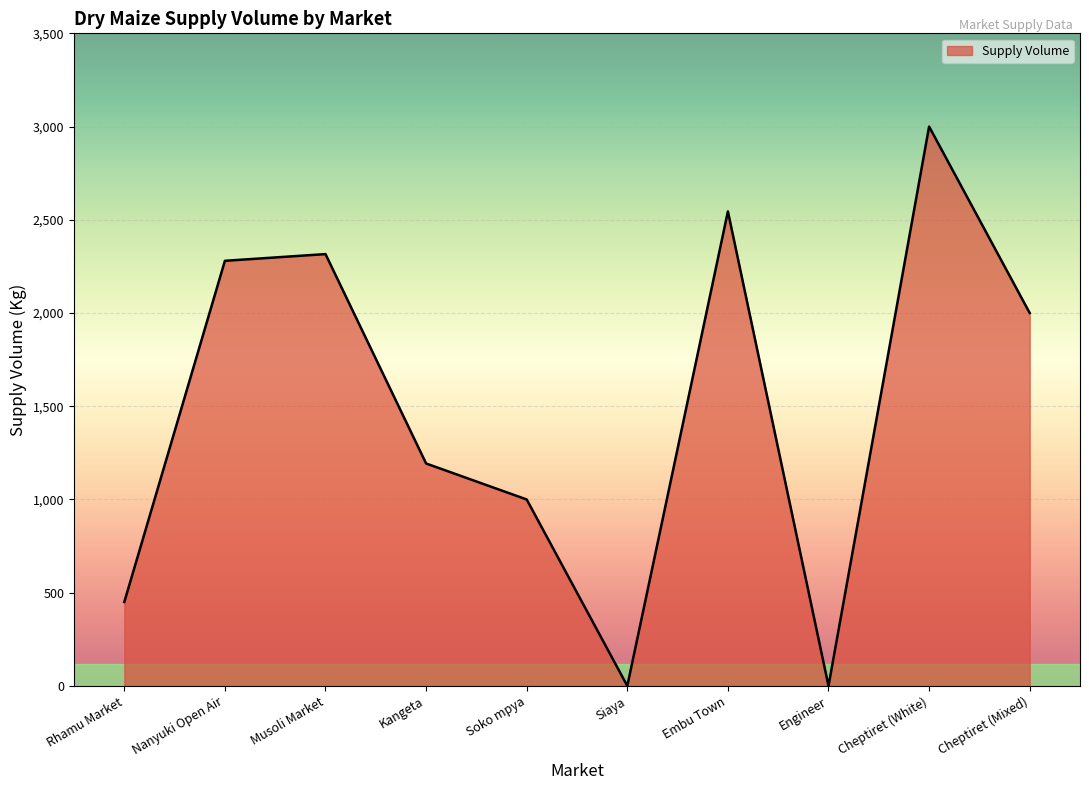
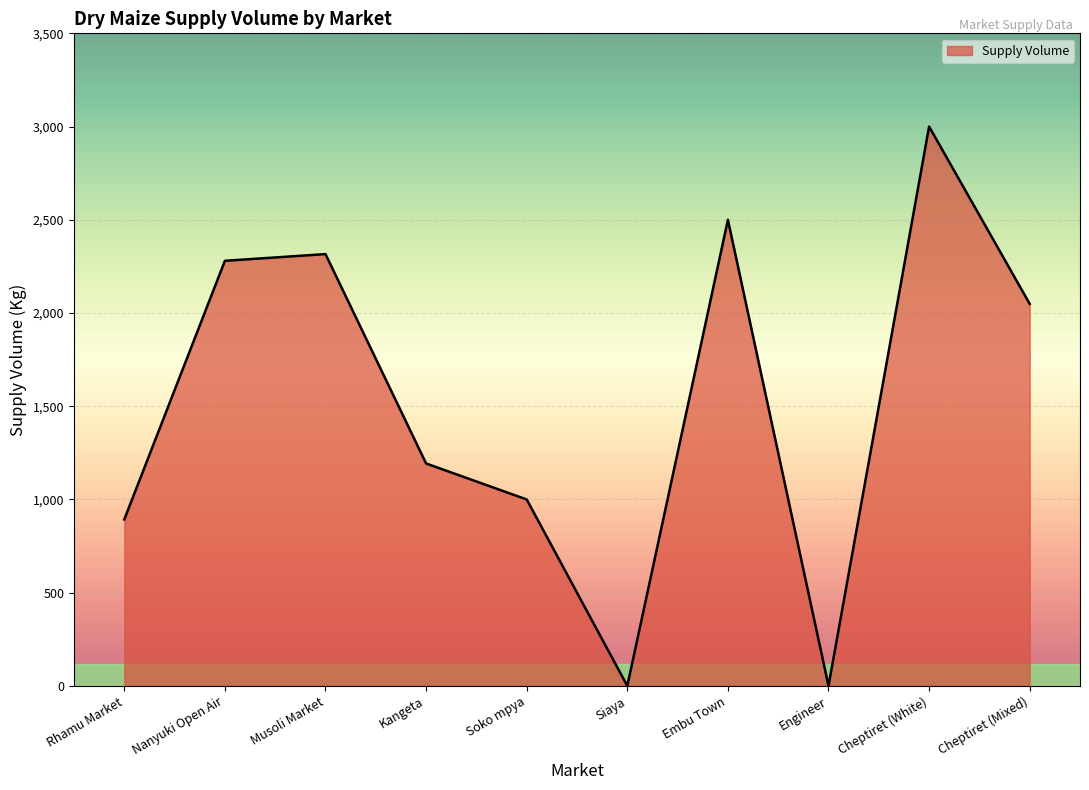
Rhamu Market: 450 -> 890
Embu Town: 2,550 -> 2,500
Cheptiret (Mixed): 2,000 -> 2,050
